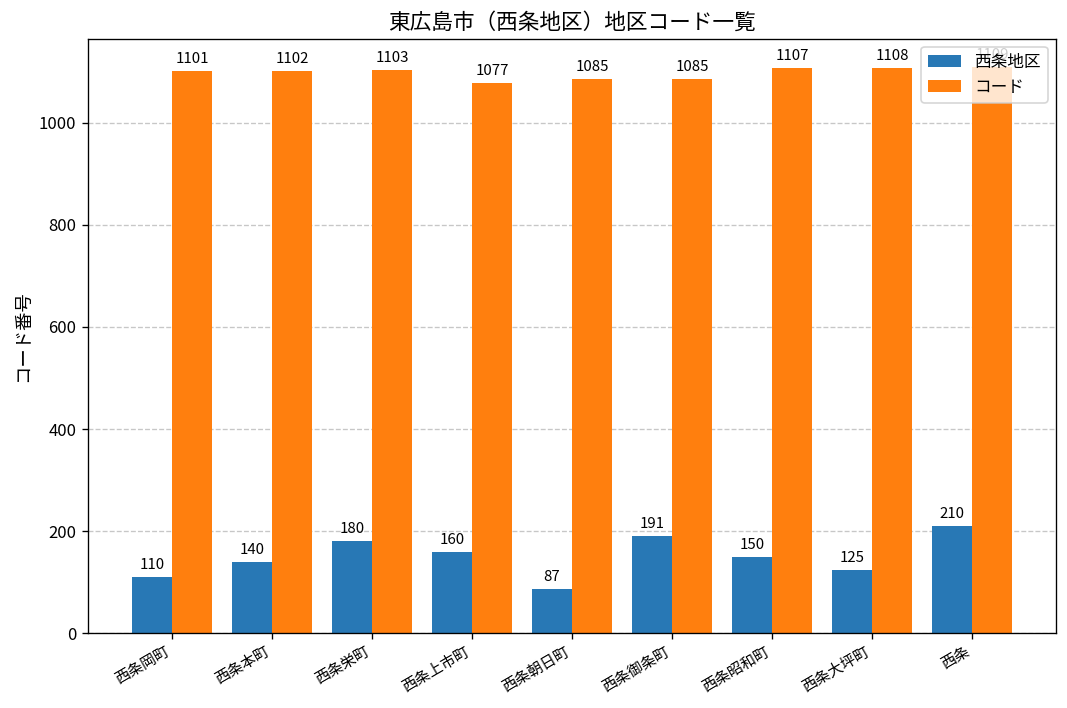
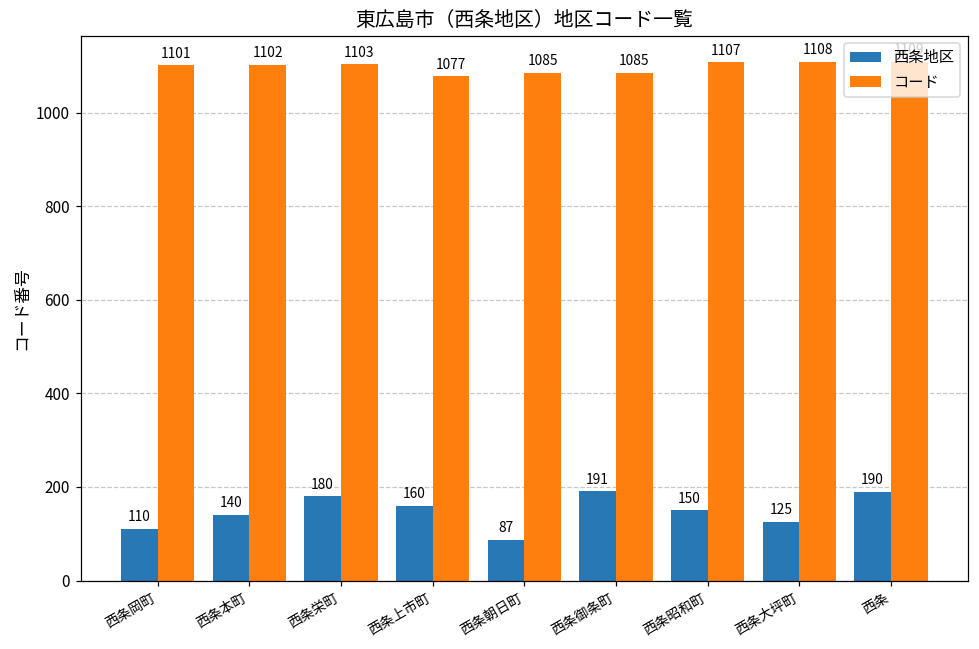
西条地区, 西条: 210 -> 190
